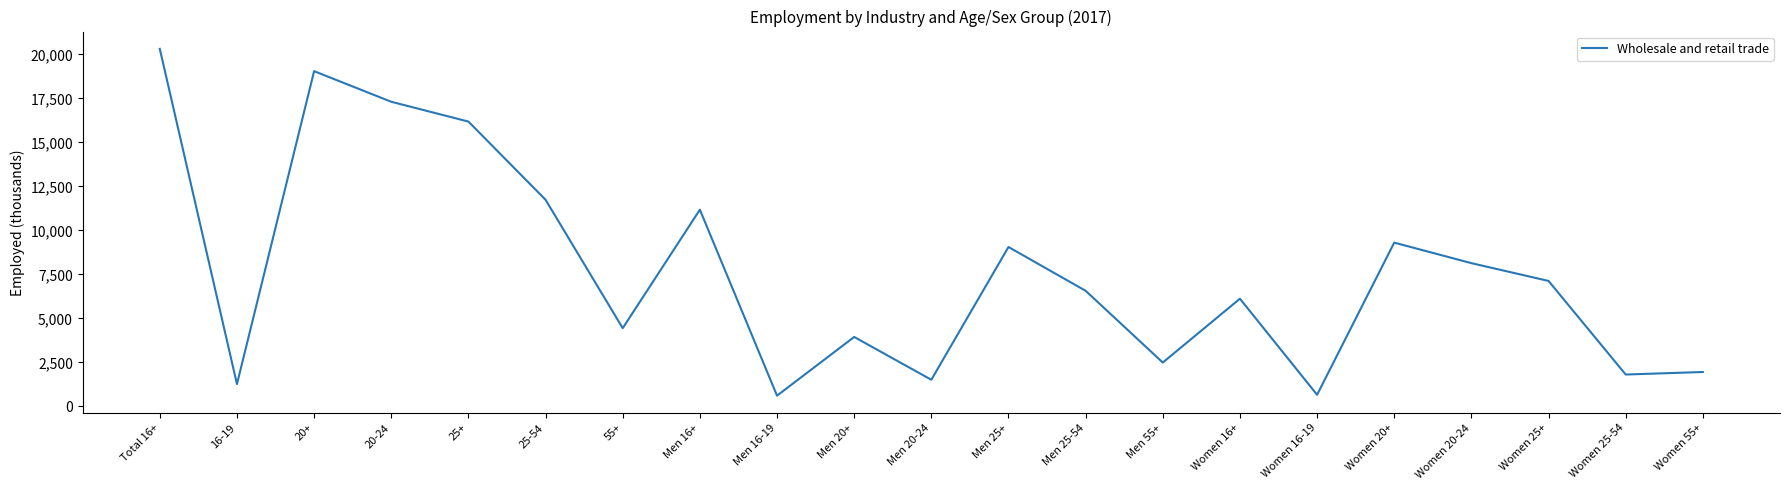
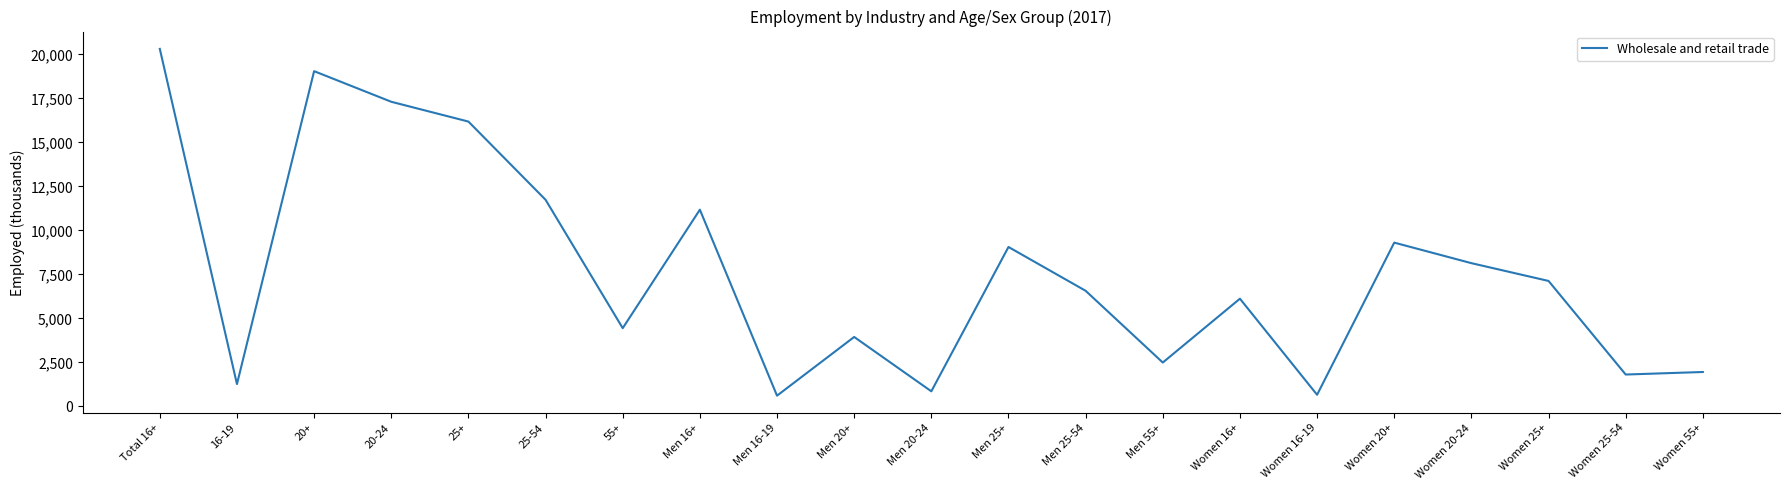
Men 20-24: 1,500 -> 900
